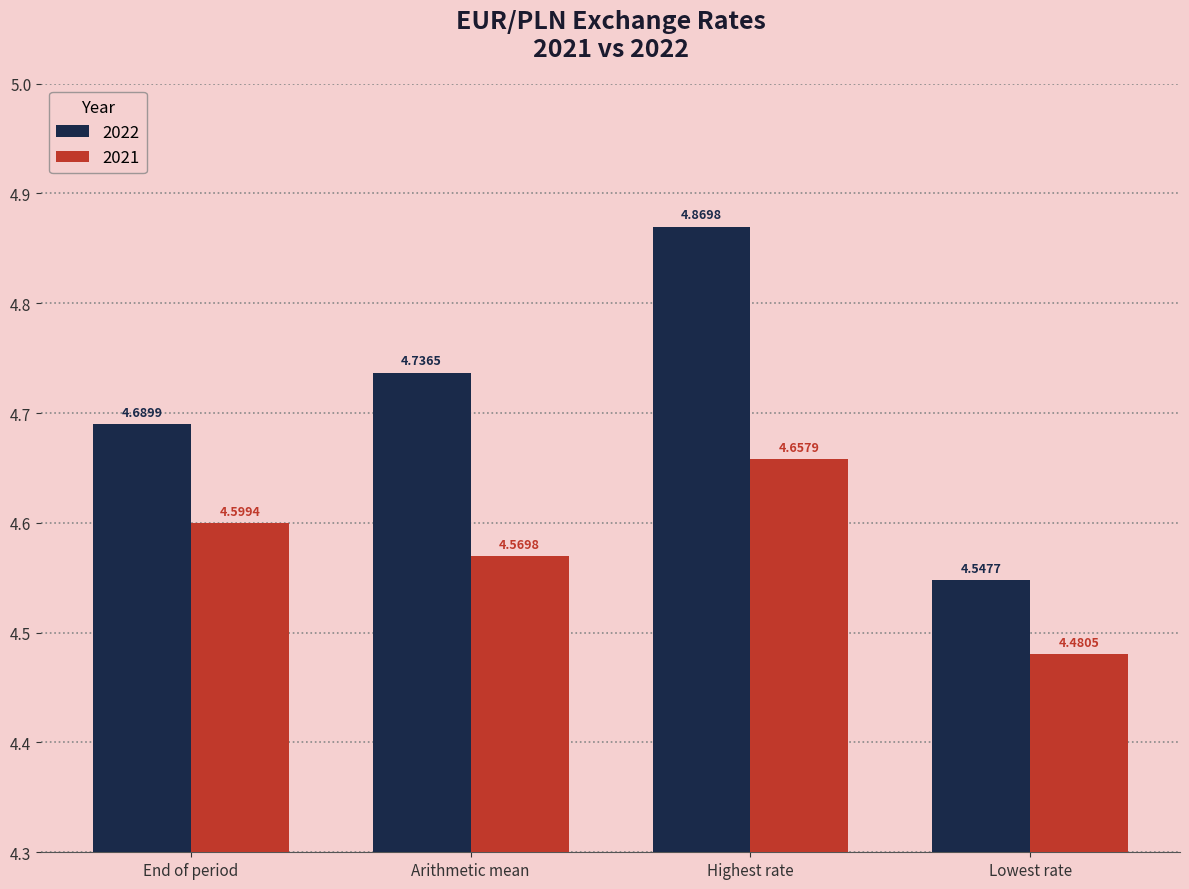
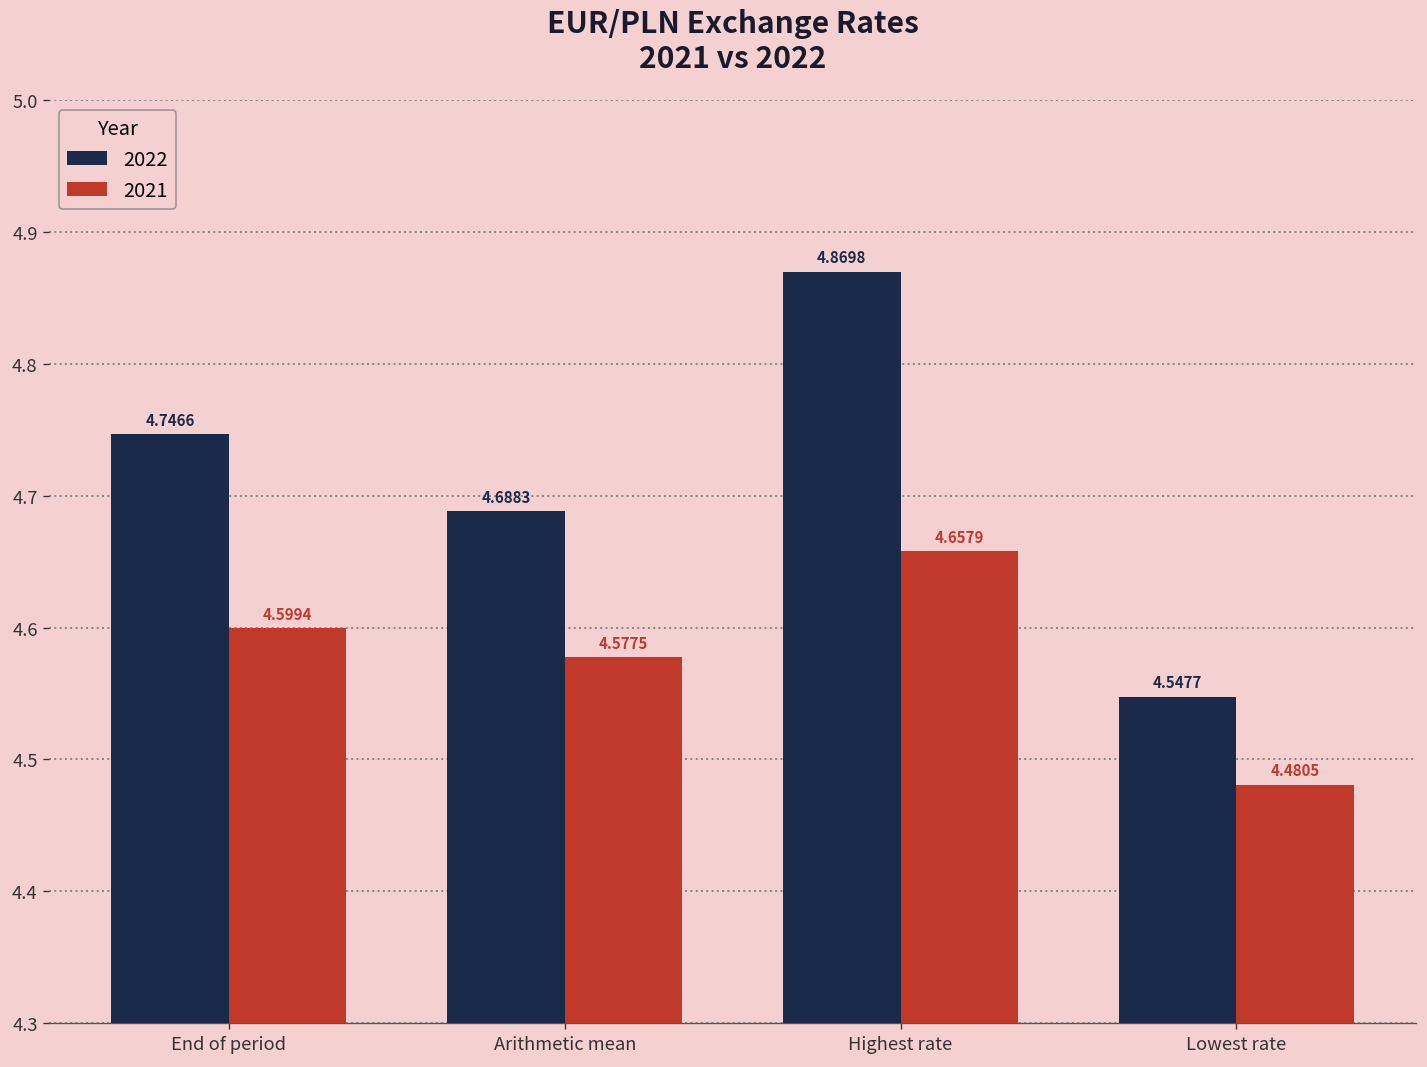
2022, End of period: 4.6899 -> 4.7466
2022, Arithmetic mean: 4.7365 -> 4.6883
2021, Arithmetic mean: 4.5698 -> 4.5775
